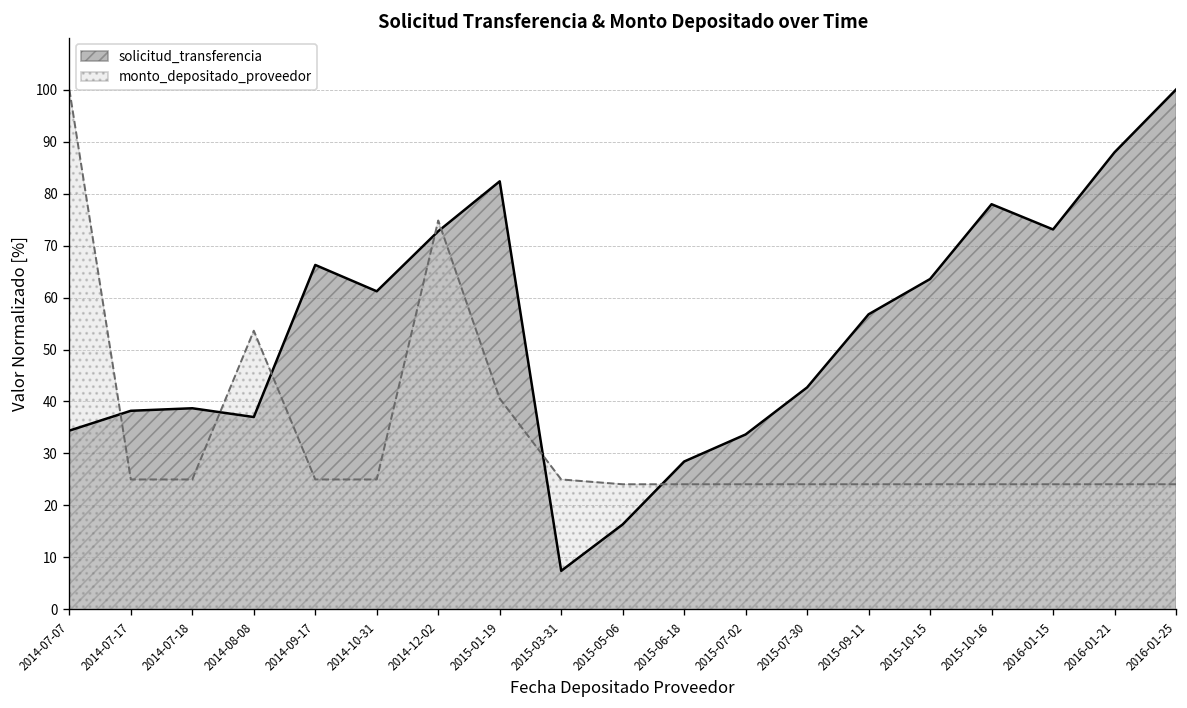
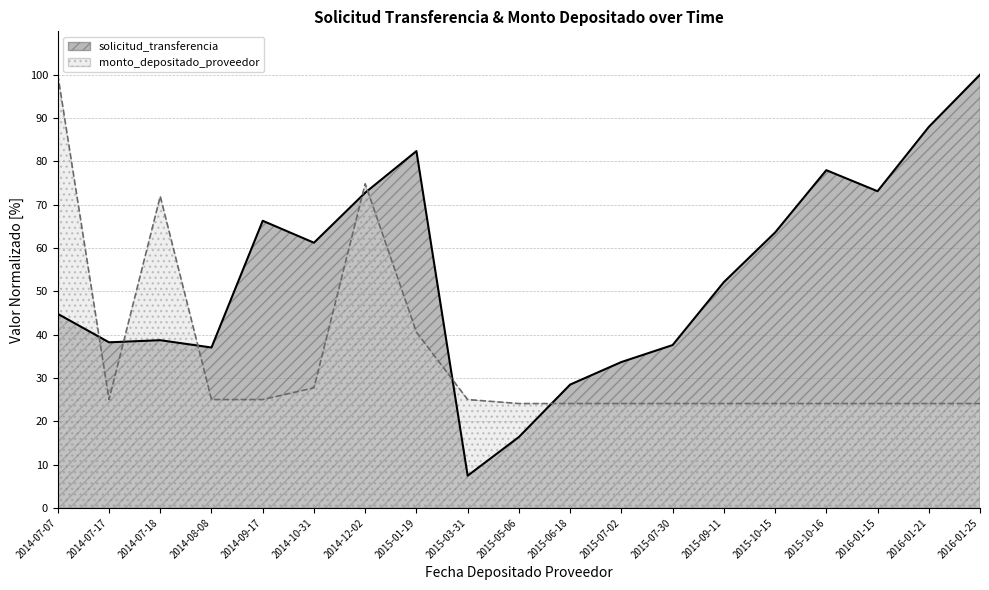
solicitud_transferencia, 2014-07-07: 34 -> 45
monto_depositado_proveedor, 2014-07-18: 25 -> 72
monto_depositado_proveedor, 2014-08-08: 54 -> 25
monto_depositado_proveedor, 2014-10-31: 25 -> 28
solicitud_transferencia, 2015-07-30: 43 -> 38
solicitud_transferencia, 2015-09-11: 57 -> 52
